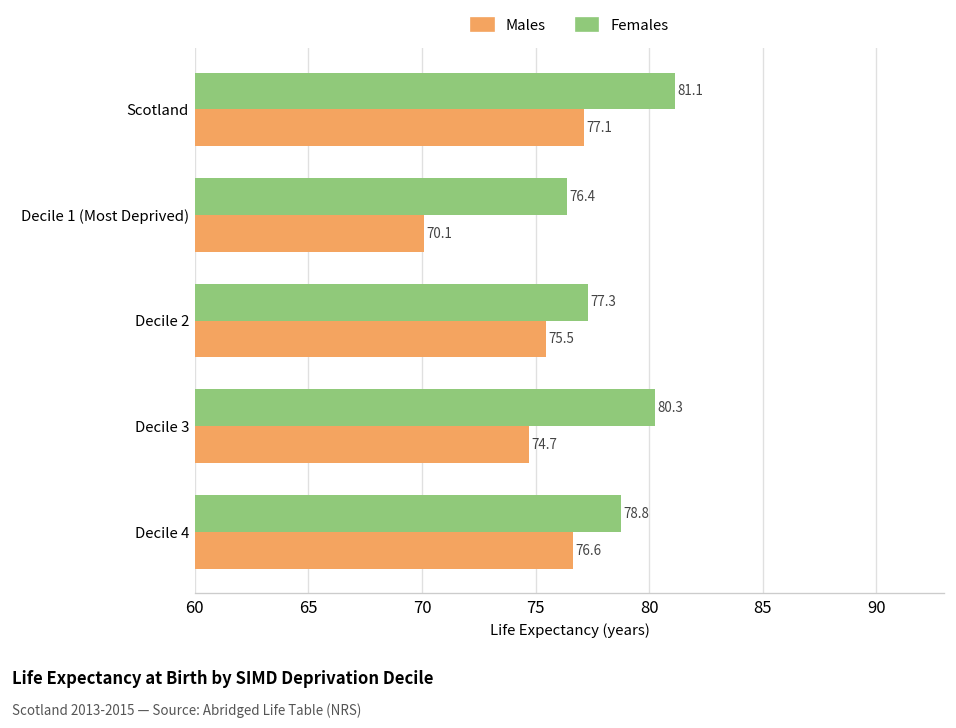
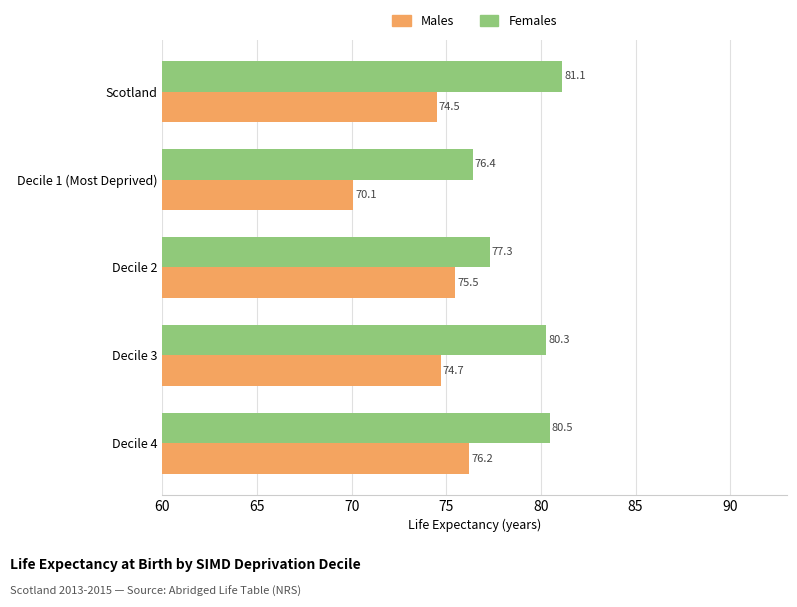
Males, Scotland: 77.1 -> 74.5
Females, Decile 4: 78.8 -> 80.5
Males, Decile 4: 76.6 -> 76.2
